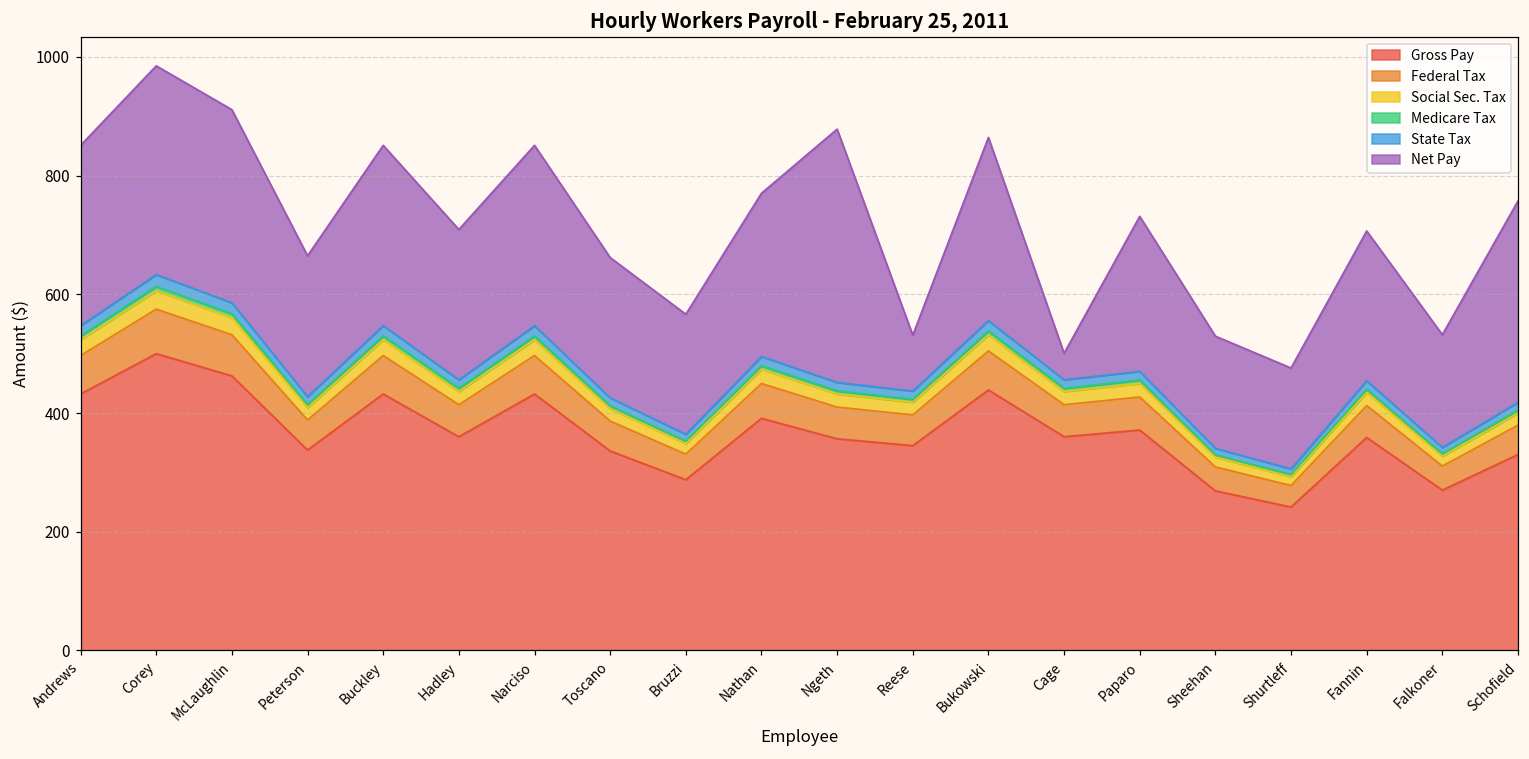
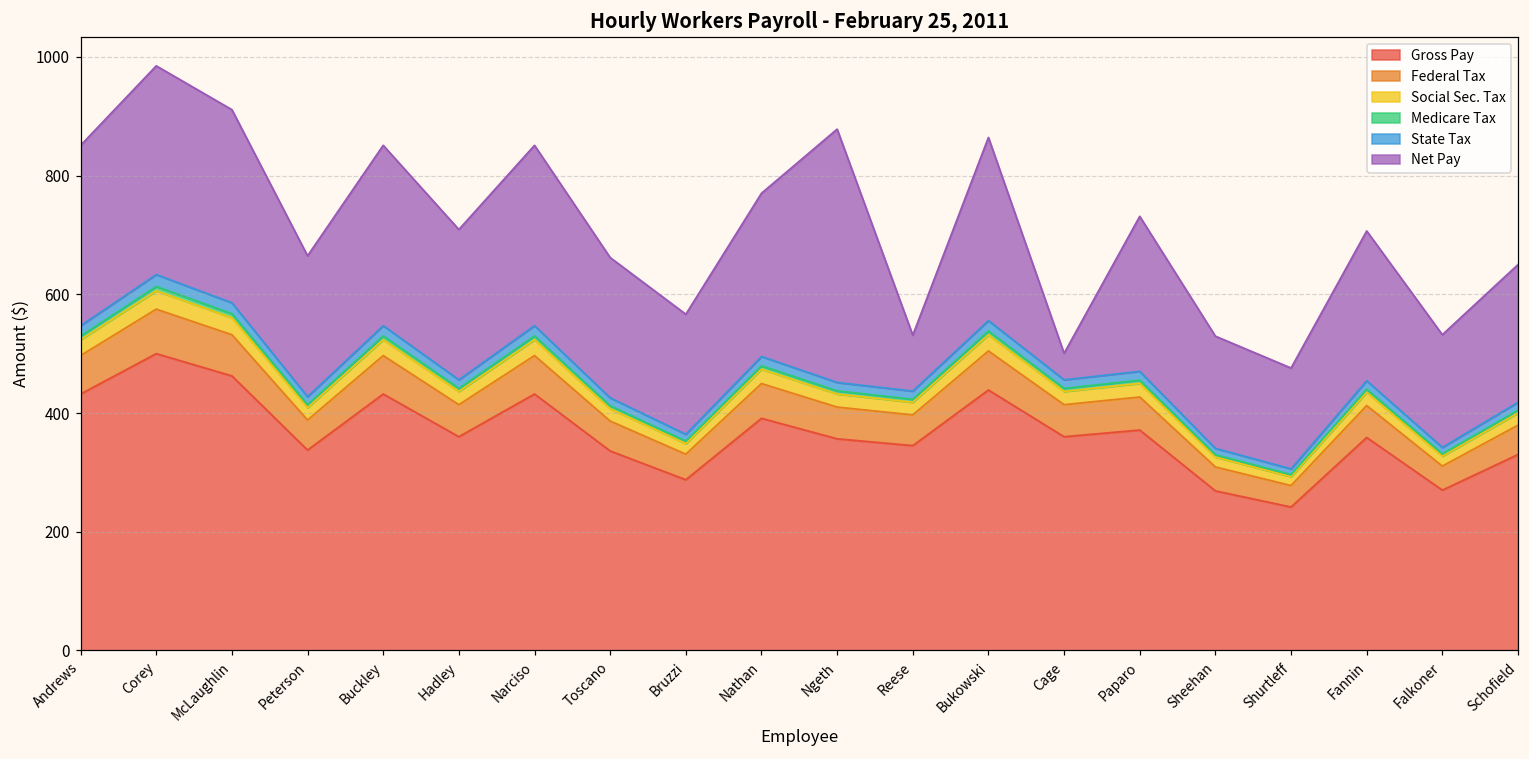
Net Pay, Schofield: 340 -> 230
